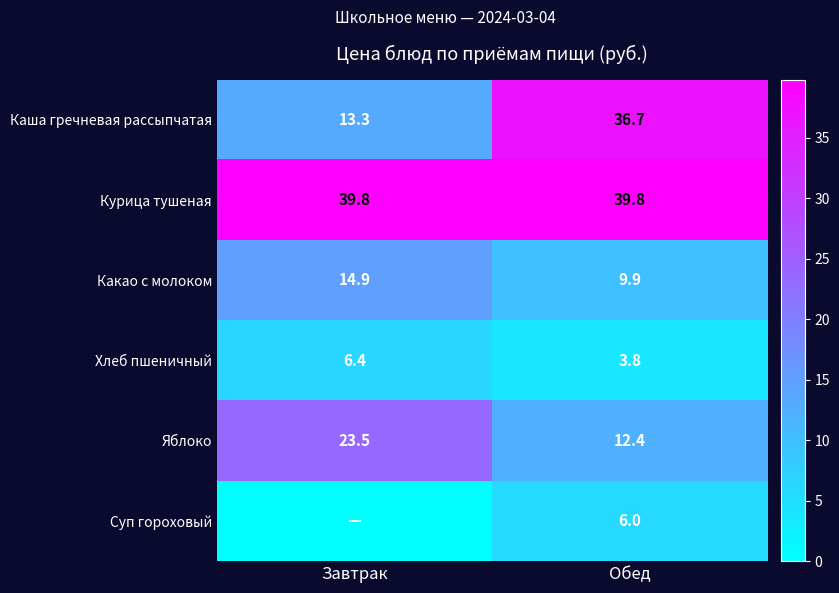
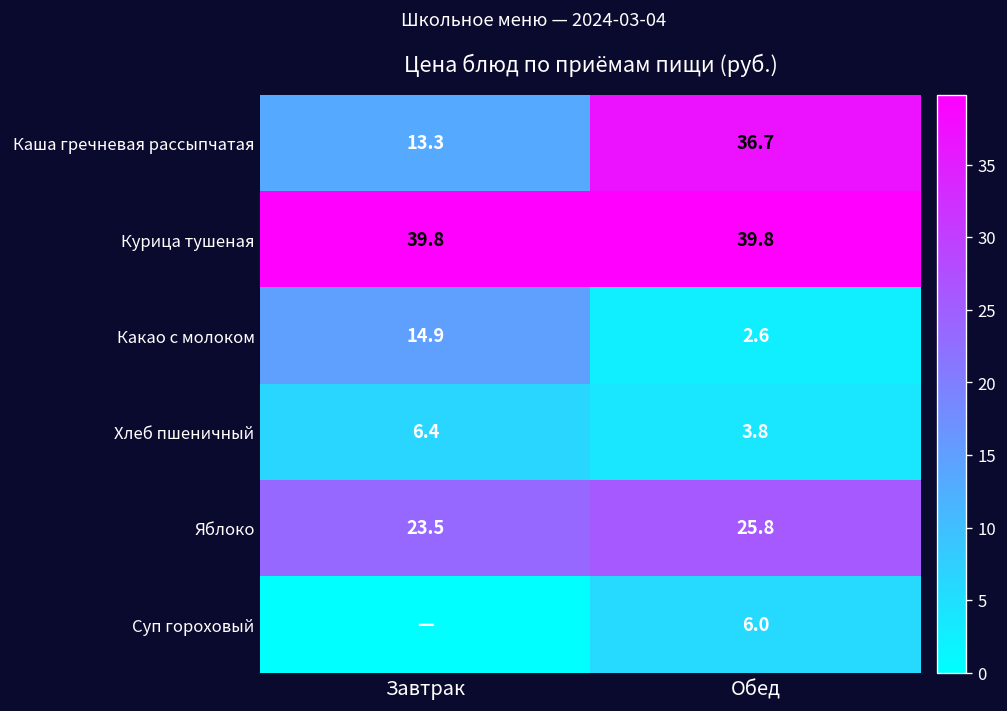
Какао с молоком, Обед: 9.9 -> 2.6
Яблоко, Обед: 12.4 -> 25.8
